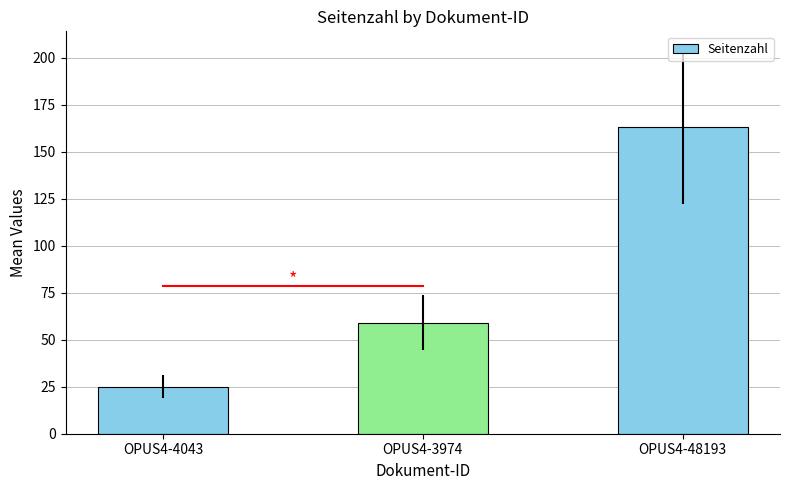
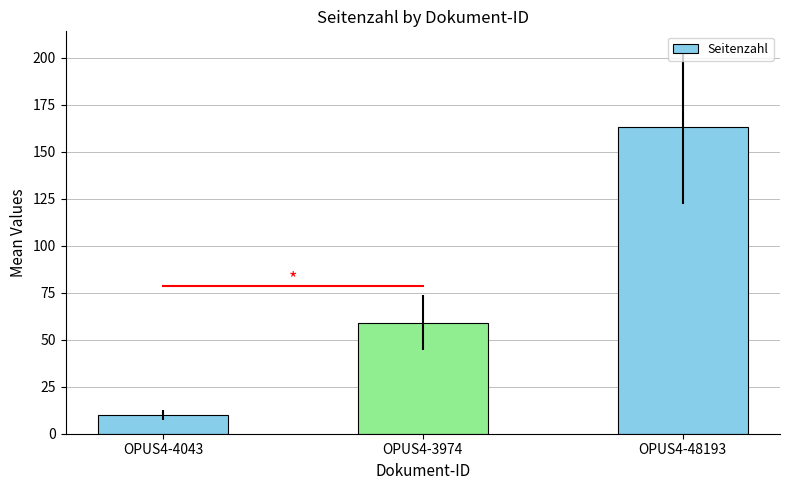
Seitenzahl, OPUS4-4043: 25 -> 10
